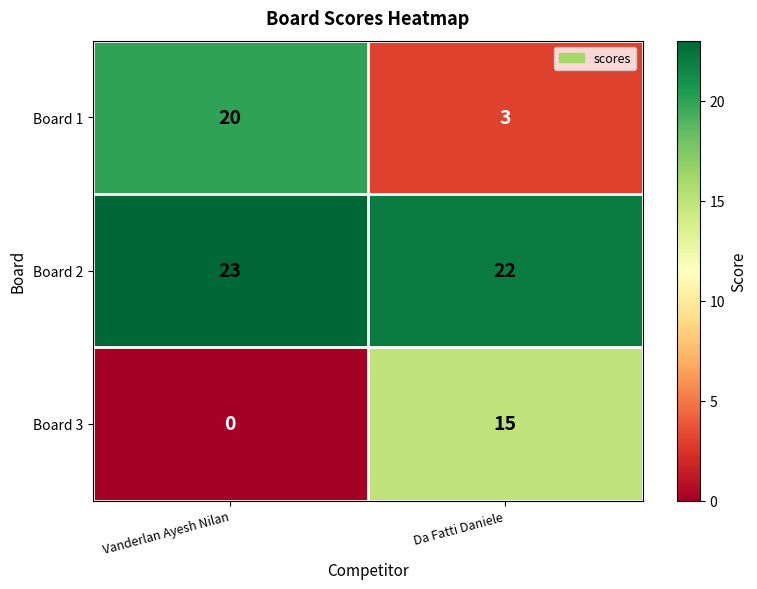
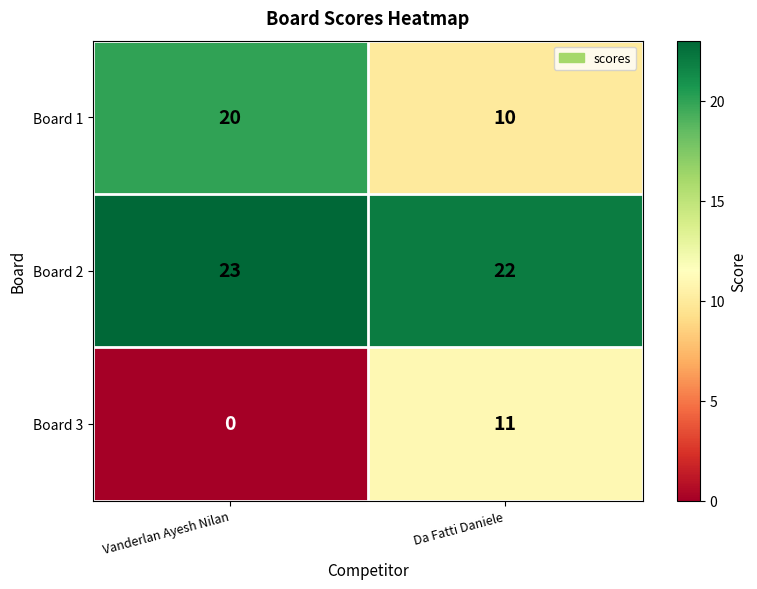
Board 1, Da Fatti Daniele: 3 -> 10
Board 3, Da Fatti Daniele: 15 -> 11
